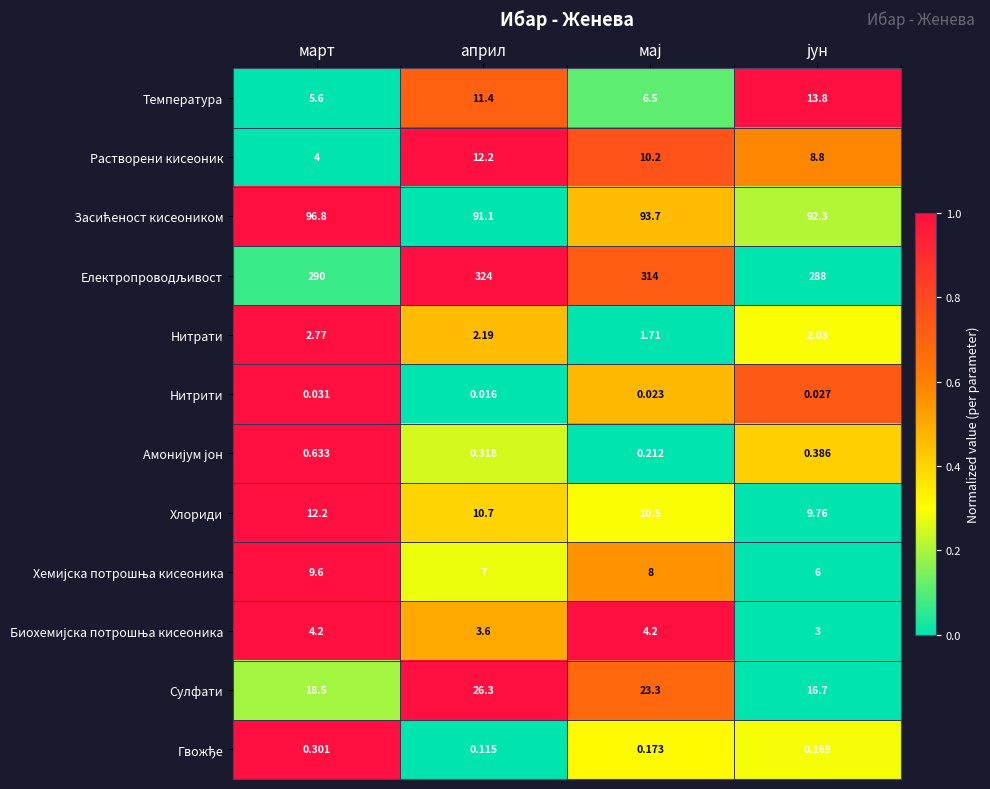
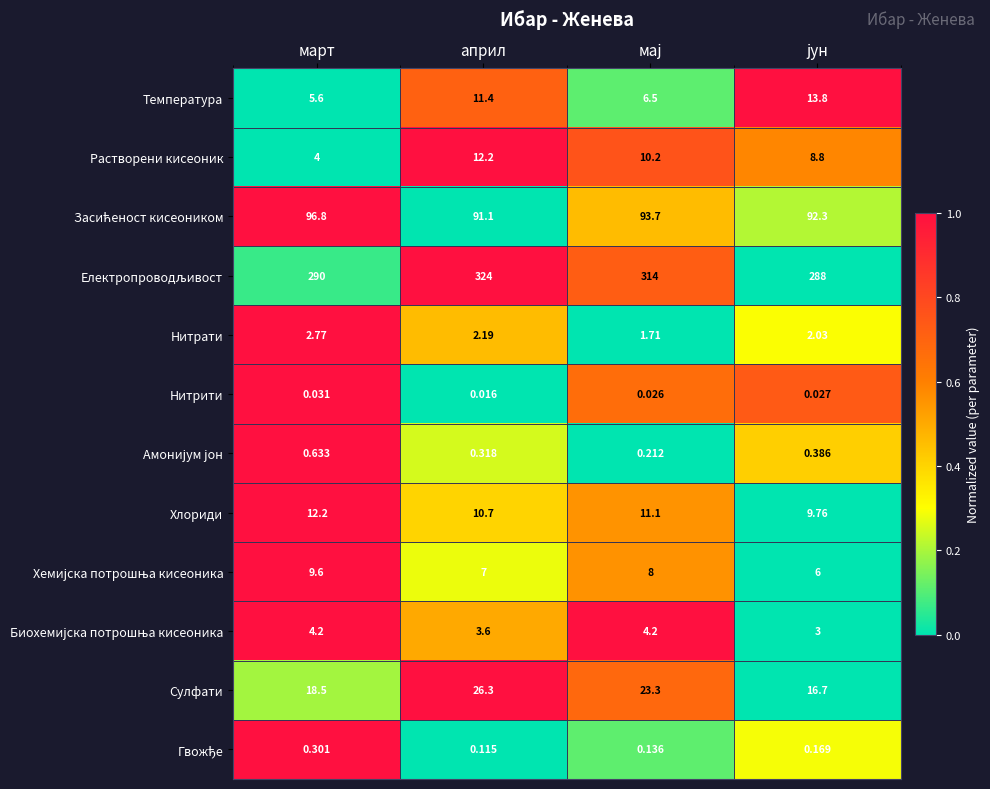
Нитрити, мај: 0.023 -> 0.026
Хлориди, мај: 10.5 -> 11.1
Гвожђе, мај: 0.173 -> 0.136
